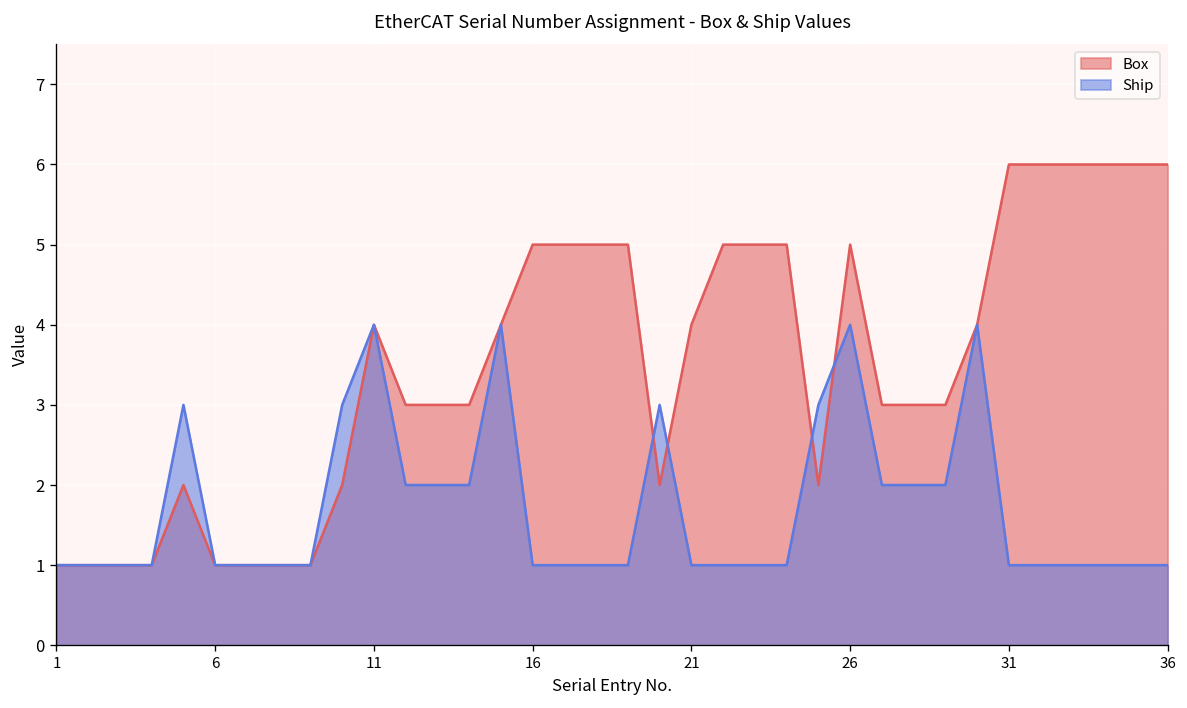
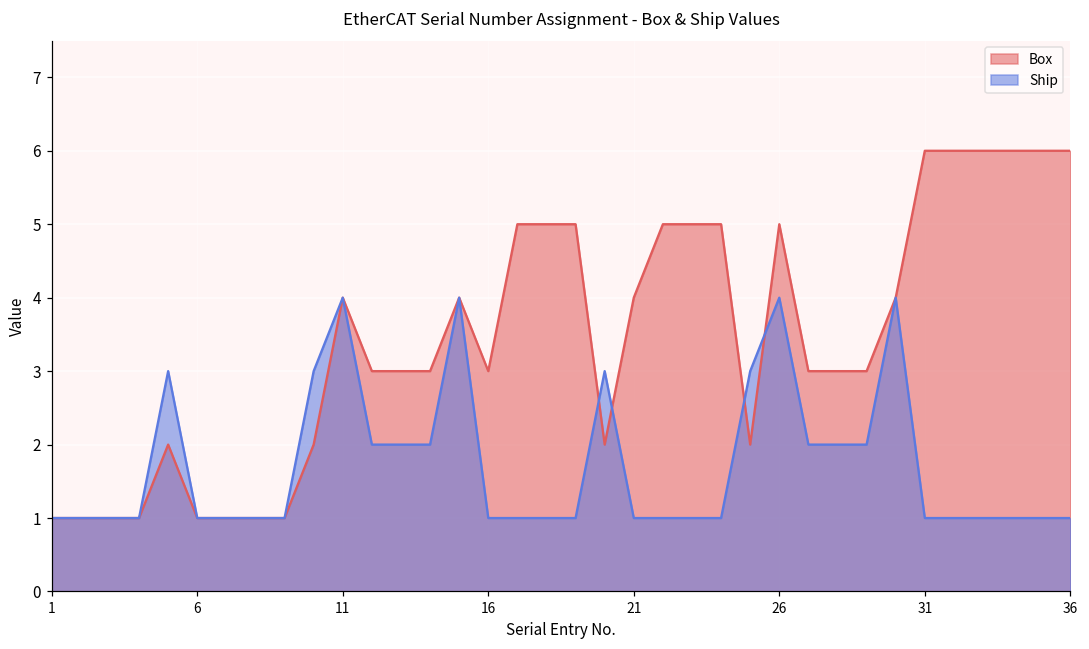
Box, 16: 5 -> 3
